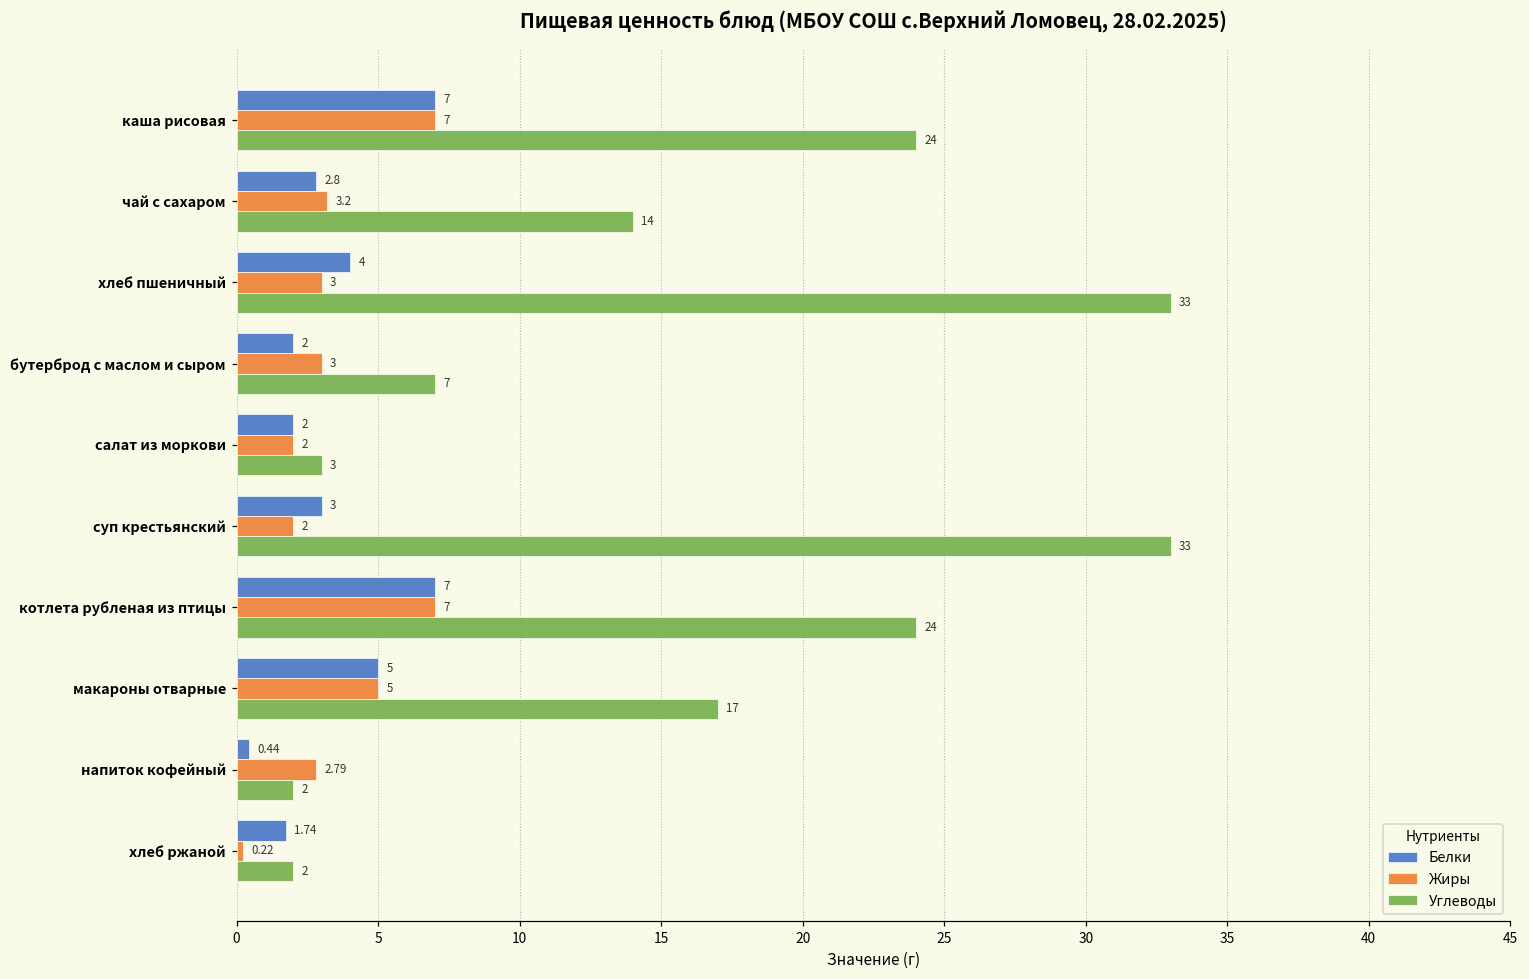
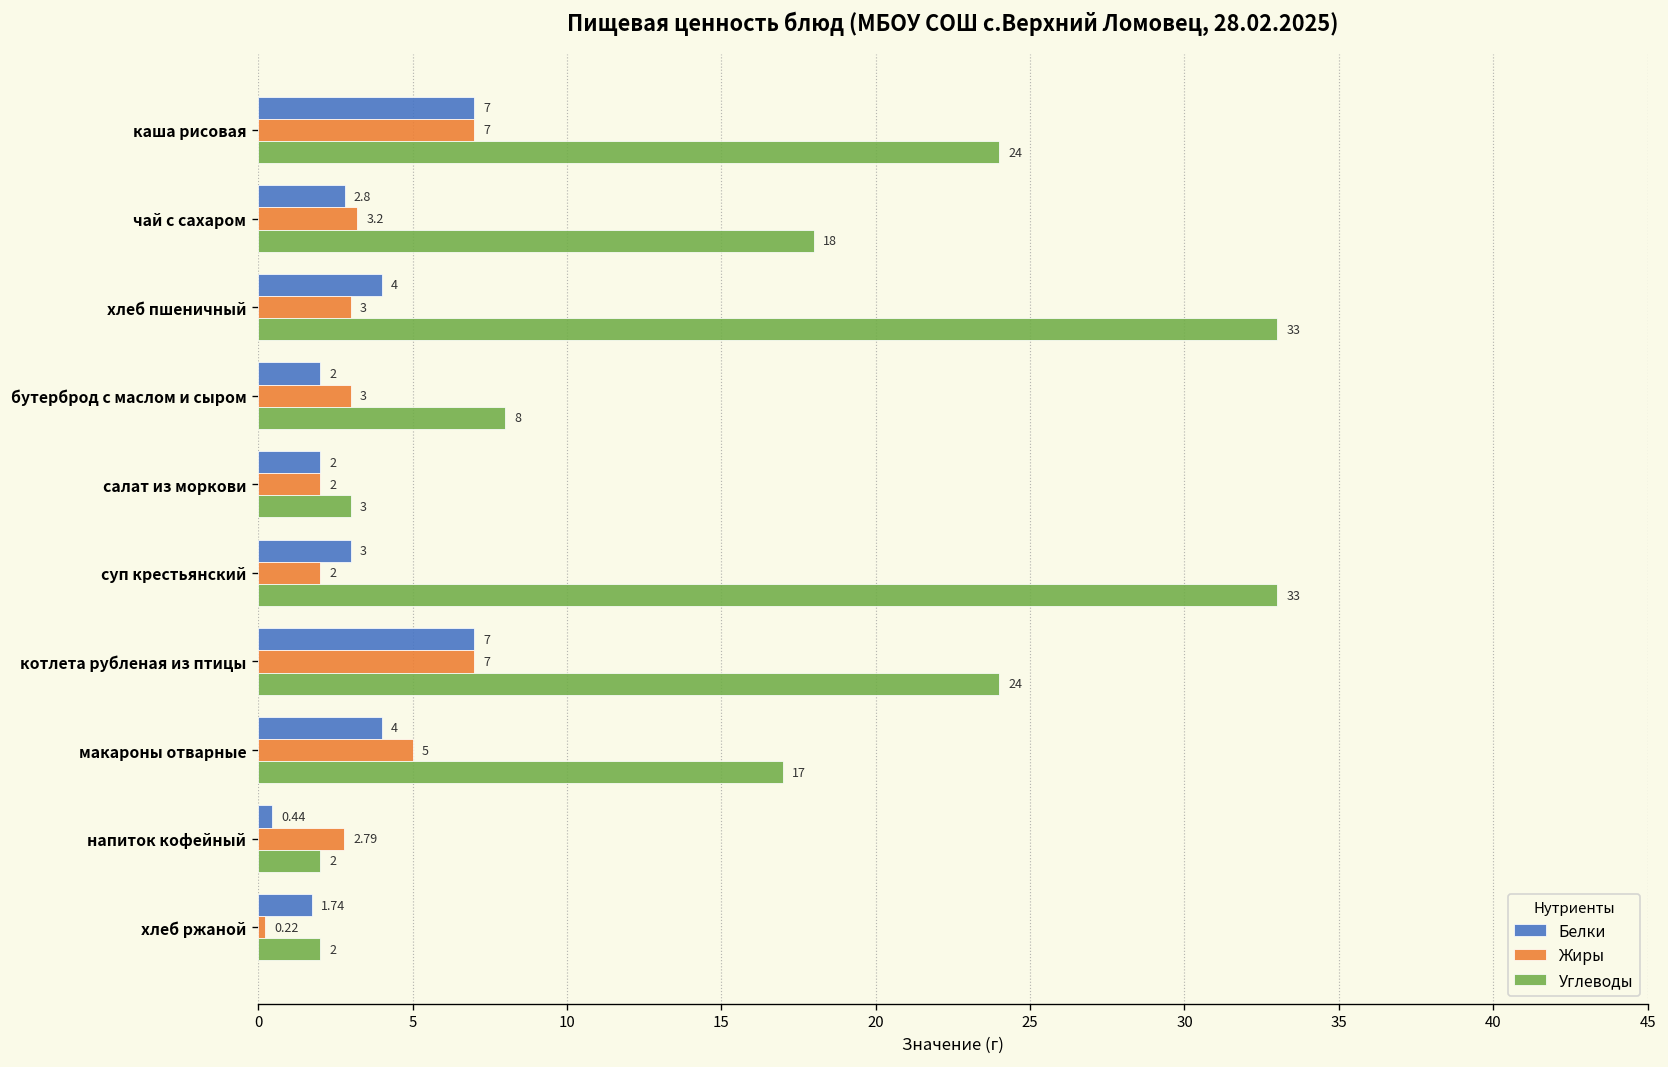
Углеводы, чай с сахаром: 14 -> 18
Углеводы, бутерброд с маслом и сыром: 7 -> 8
Белки, макароны отварные: 5 -> 4
